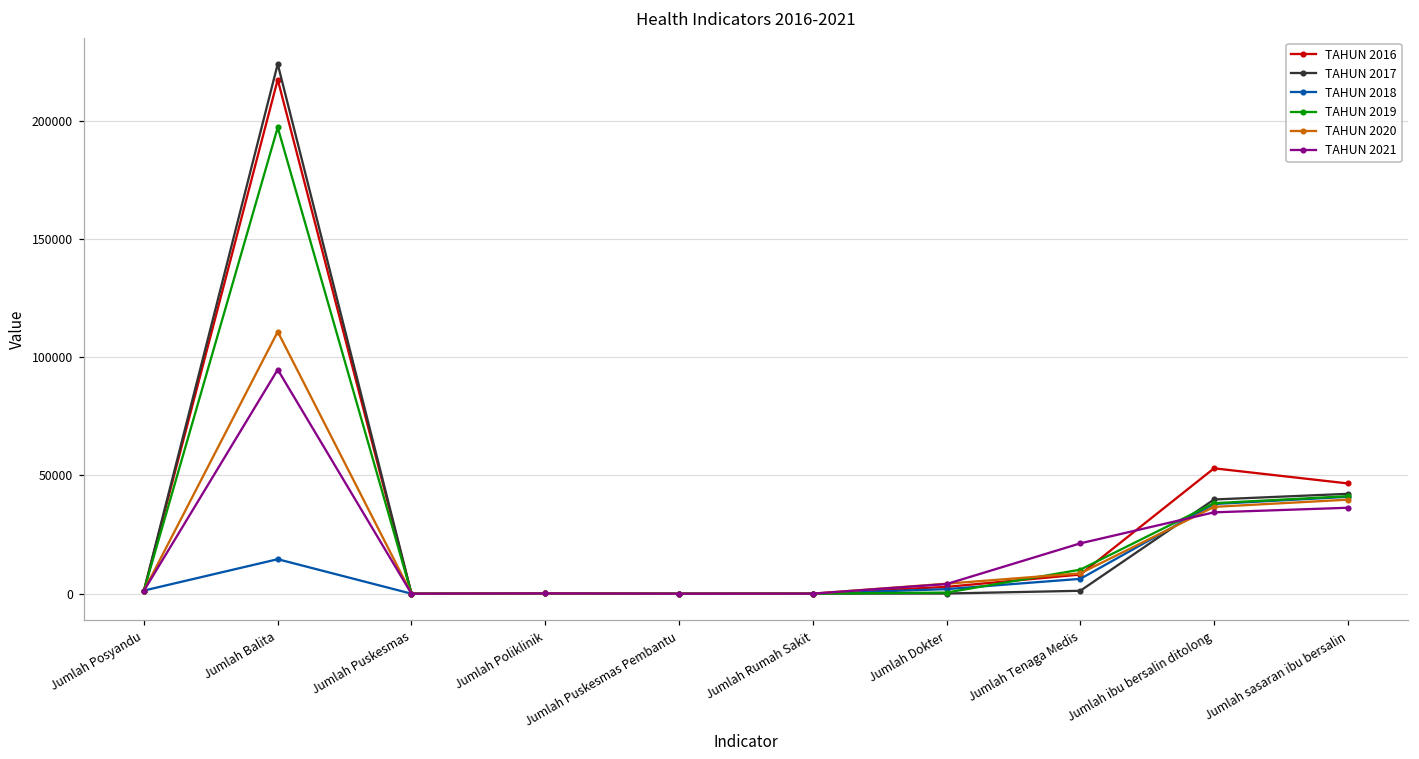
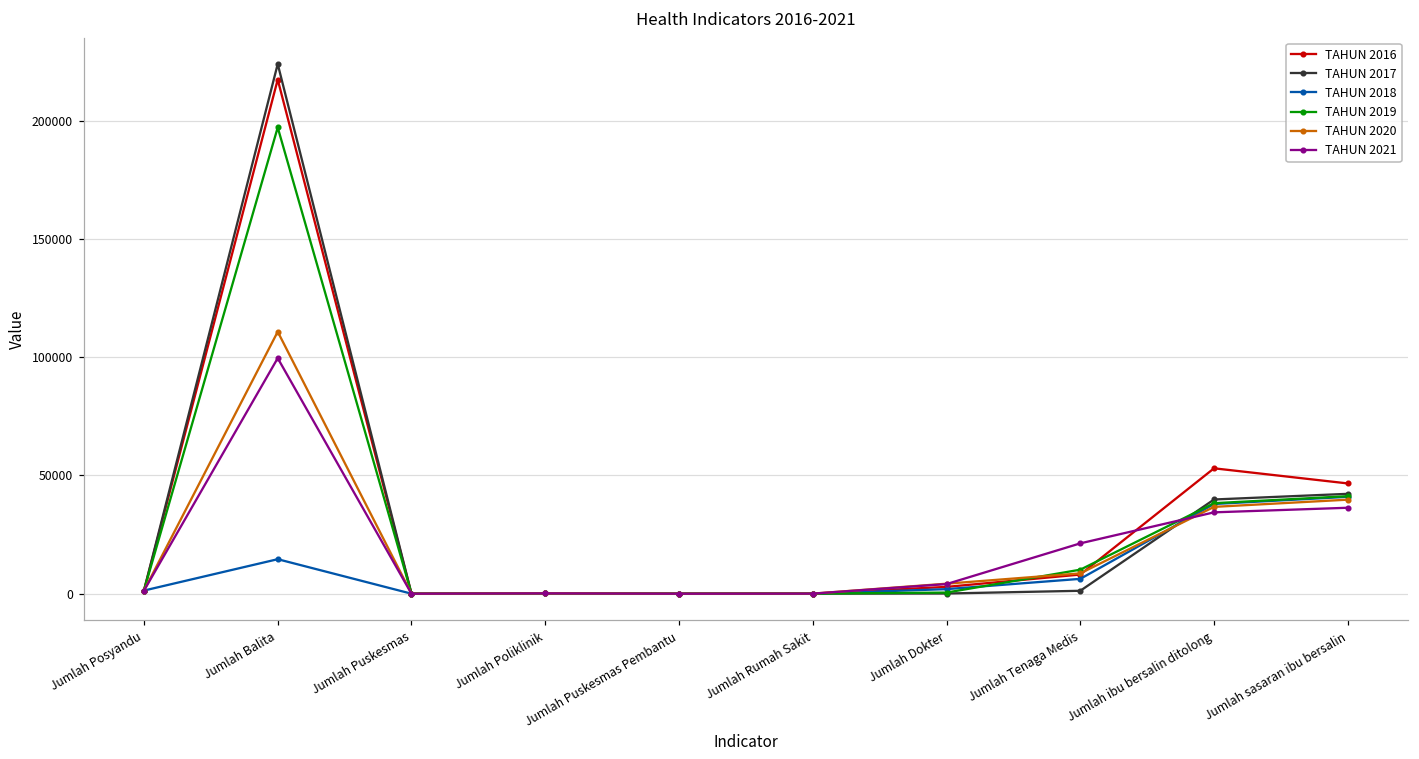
TAHUN 2021, Jumlah Balita: 95000 -> 100000
